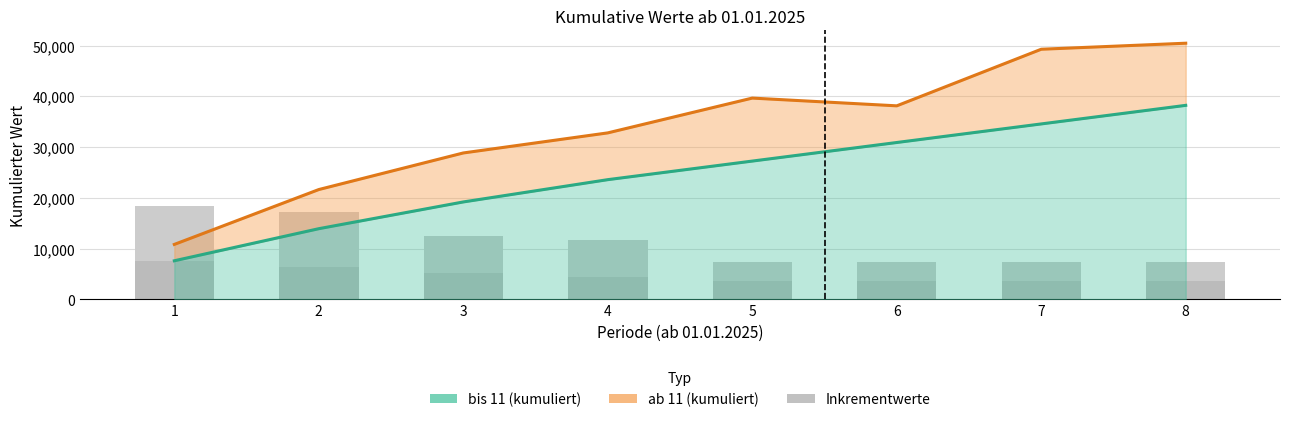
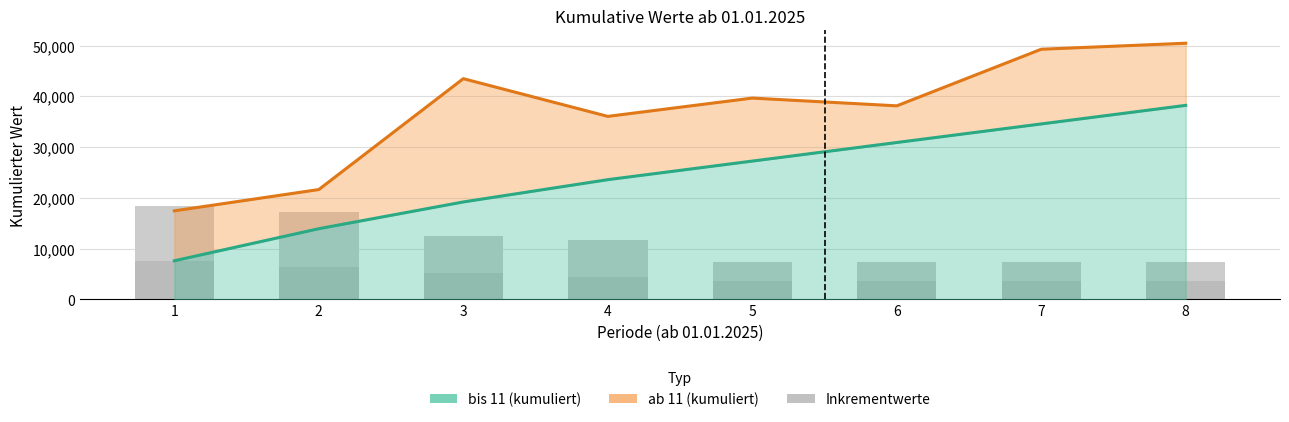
ab 11 (kumuliert), 1: 11,000 -> 17,000
ab 11 (kumuliert), 3: 29,000 -> 43,000
ab 11 (kumuliert), 4: 33,000 -> 36,000
